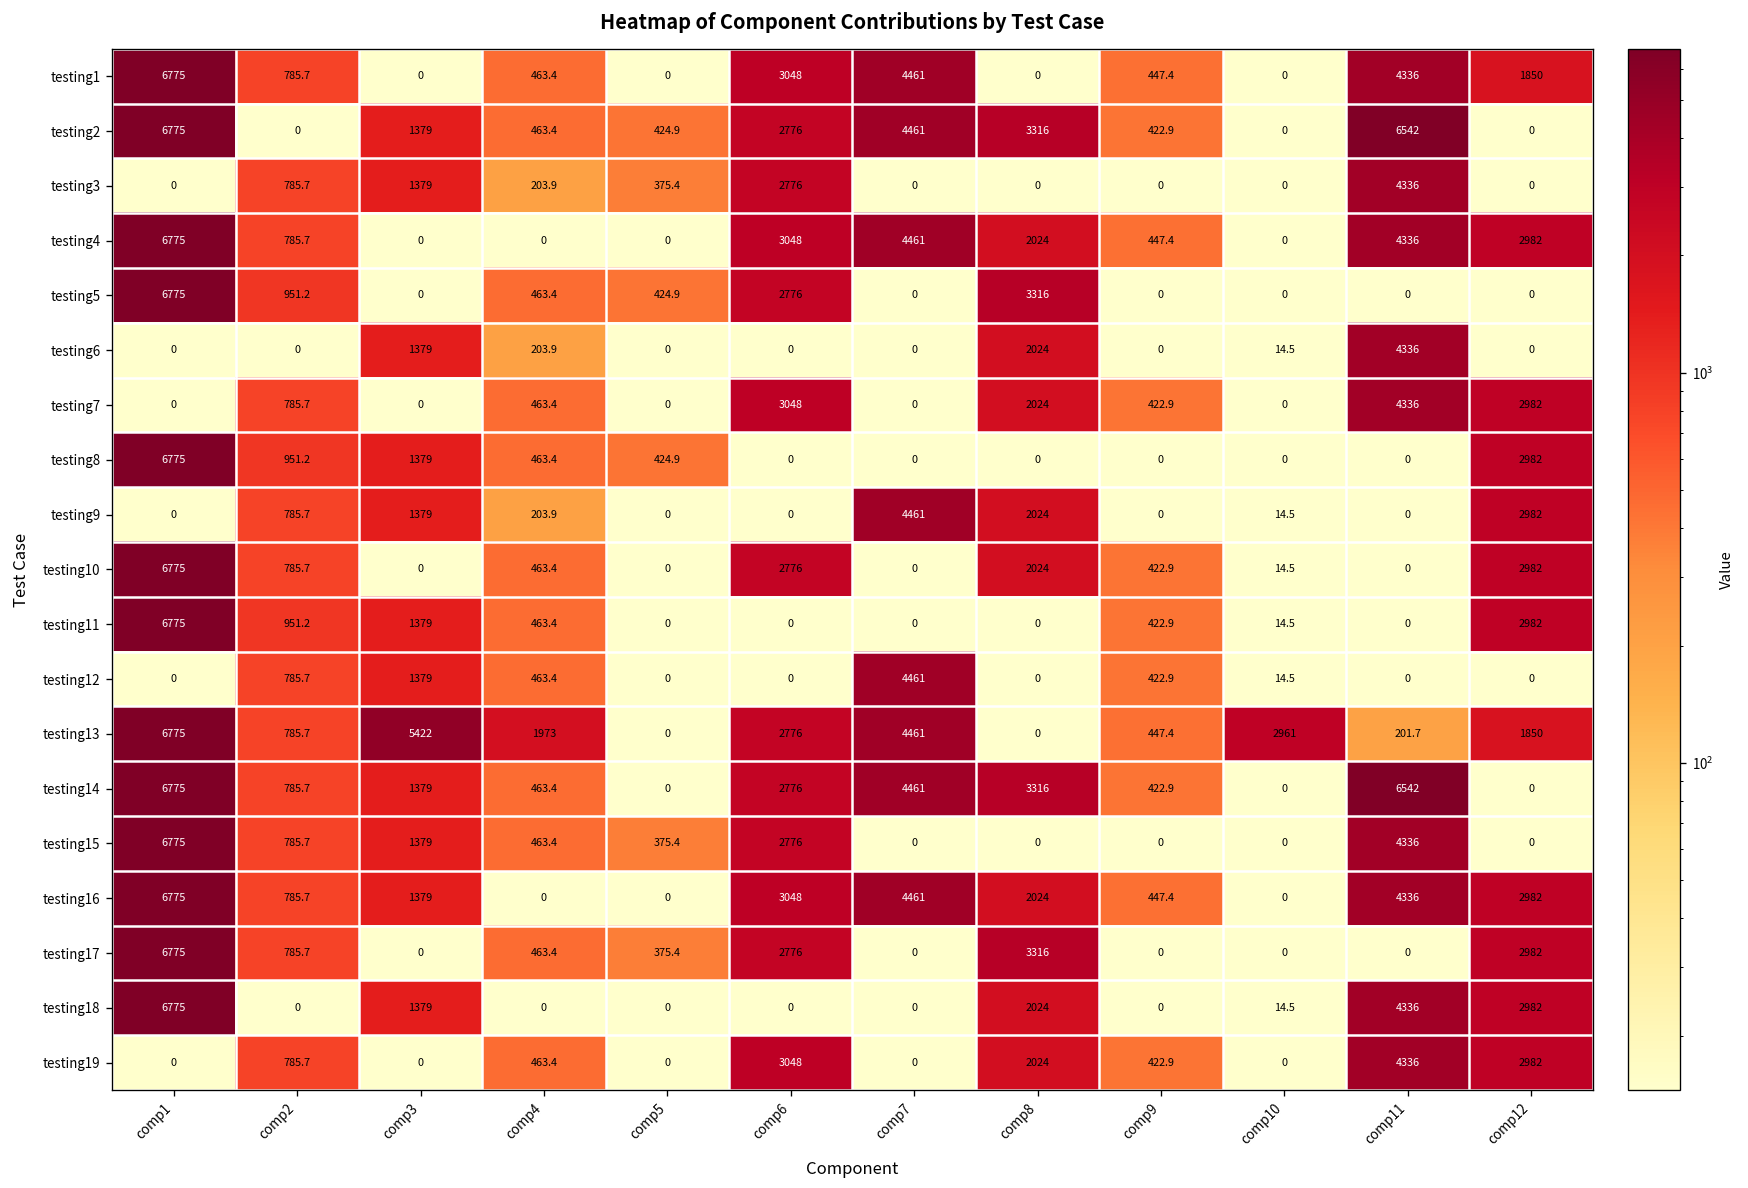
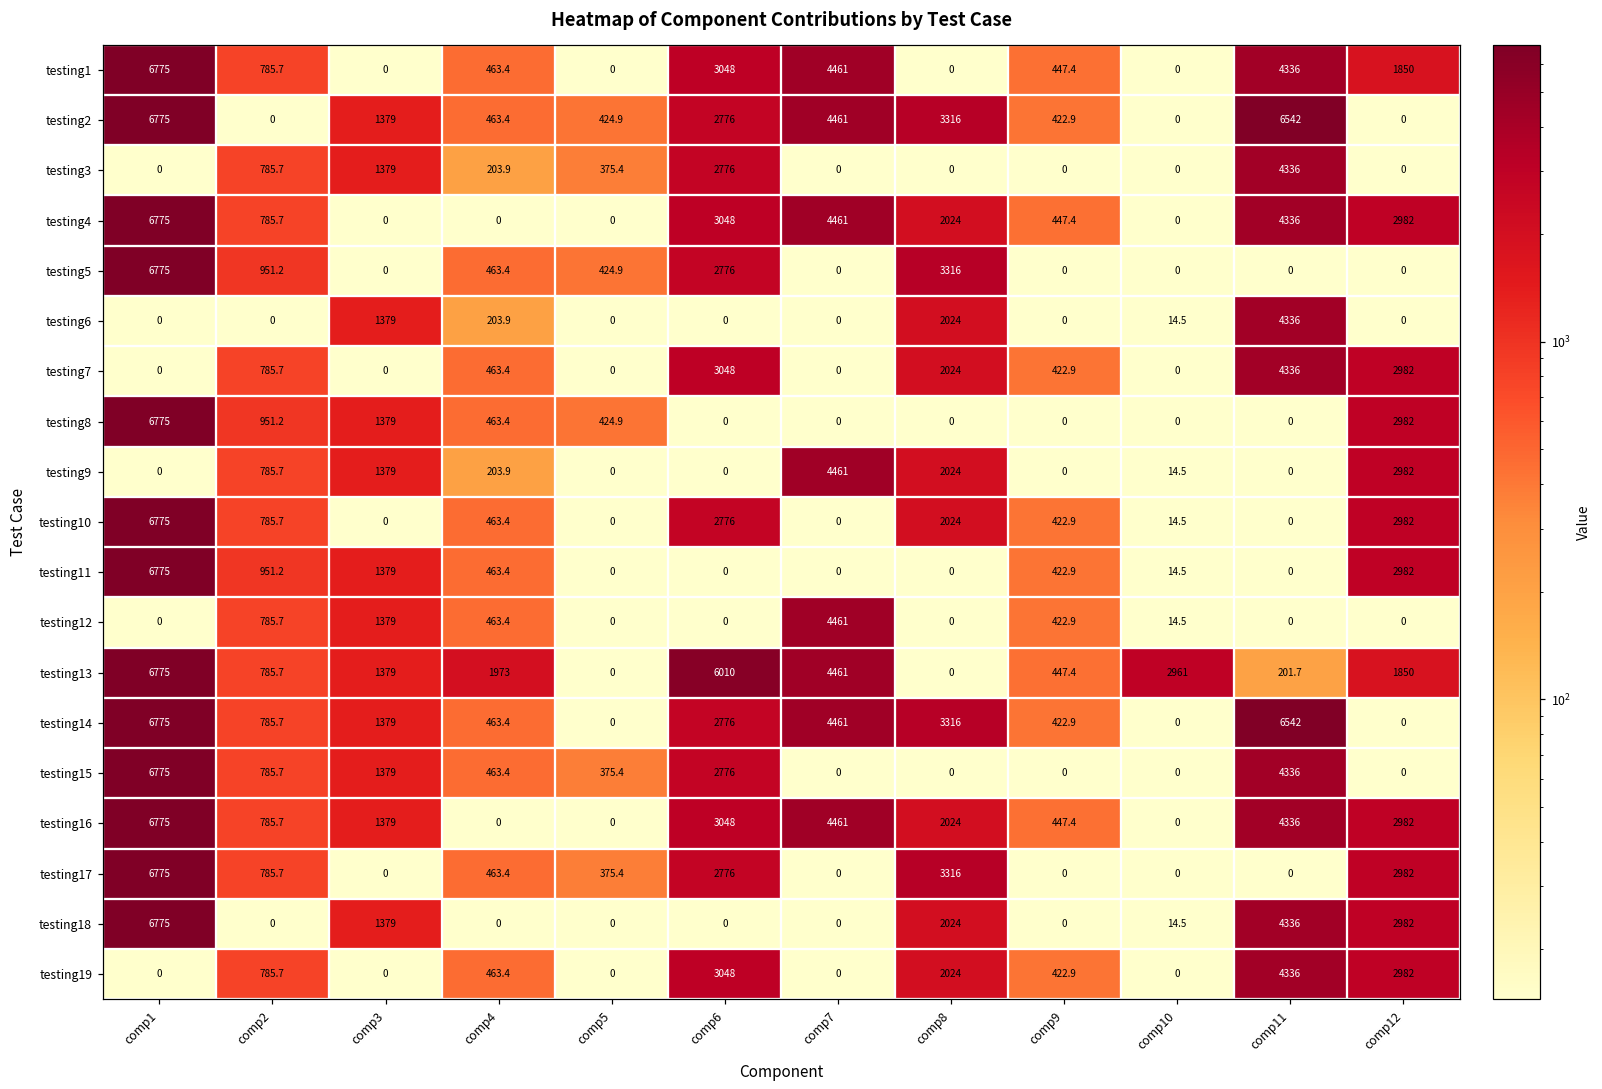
testing13, comp3: 5422 -> 1379
testing13, comp6: 2776 -> 6010
